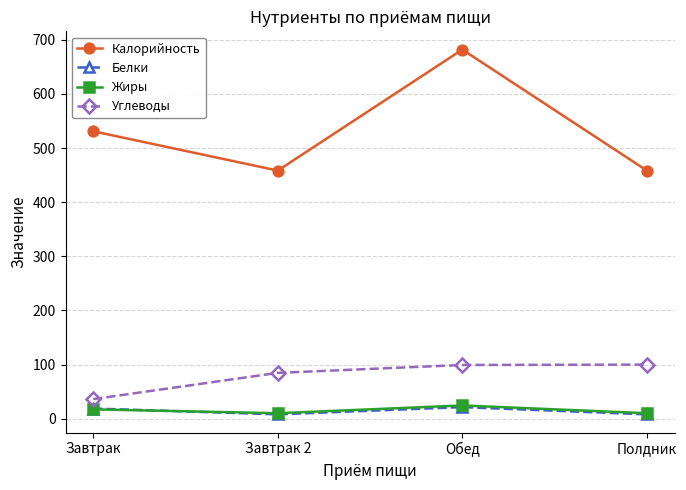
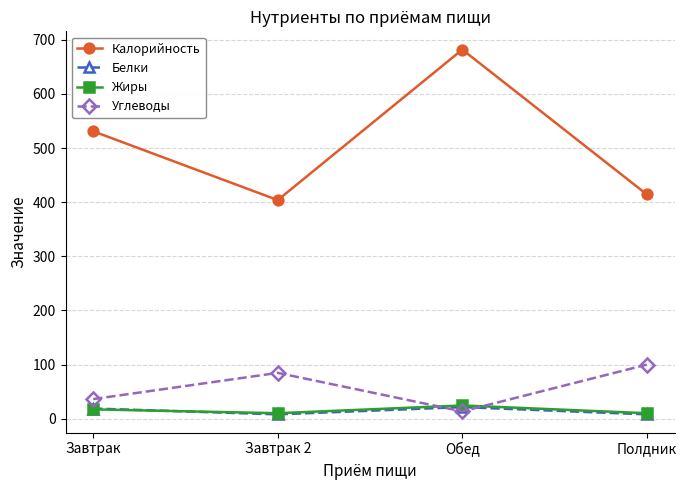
Калорийность, Завтрак 2: 460 -> 400
Углеводы, Обед: 100 -> 10
Калорийность, Полдник: 460 -> 410
